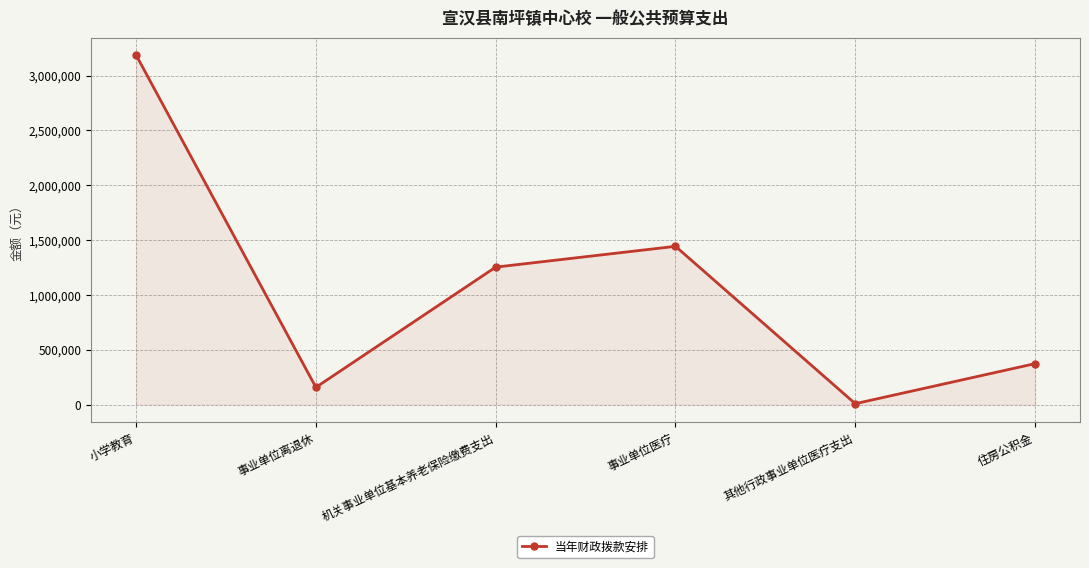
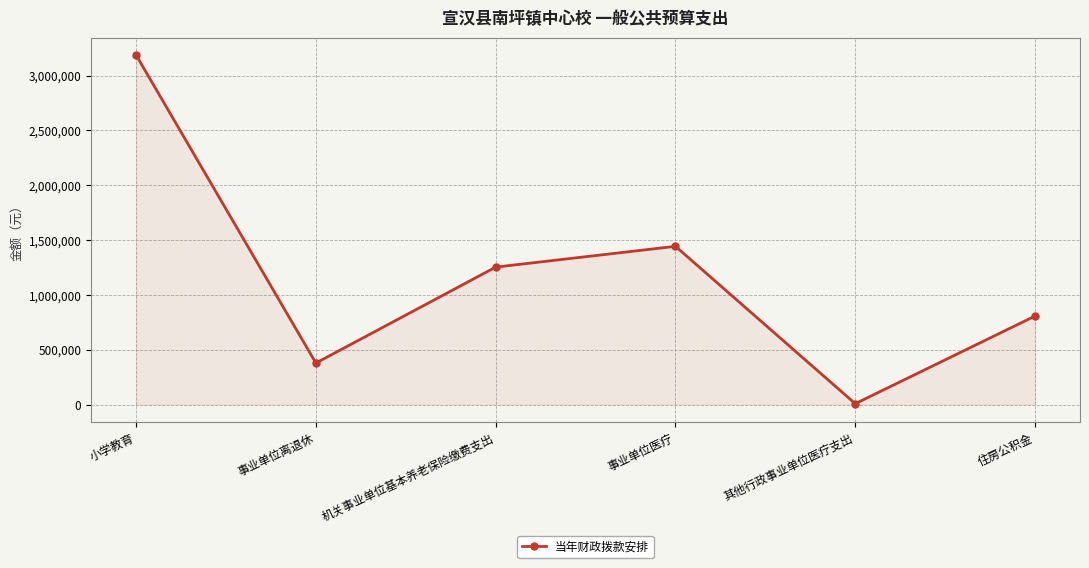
事业单位离退休: 160,000 -> 380,000
住房公积金: 370,000 -> 810,000
